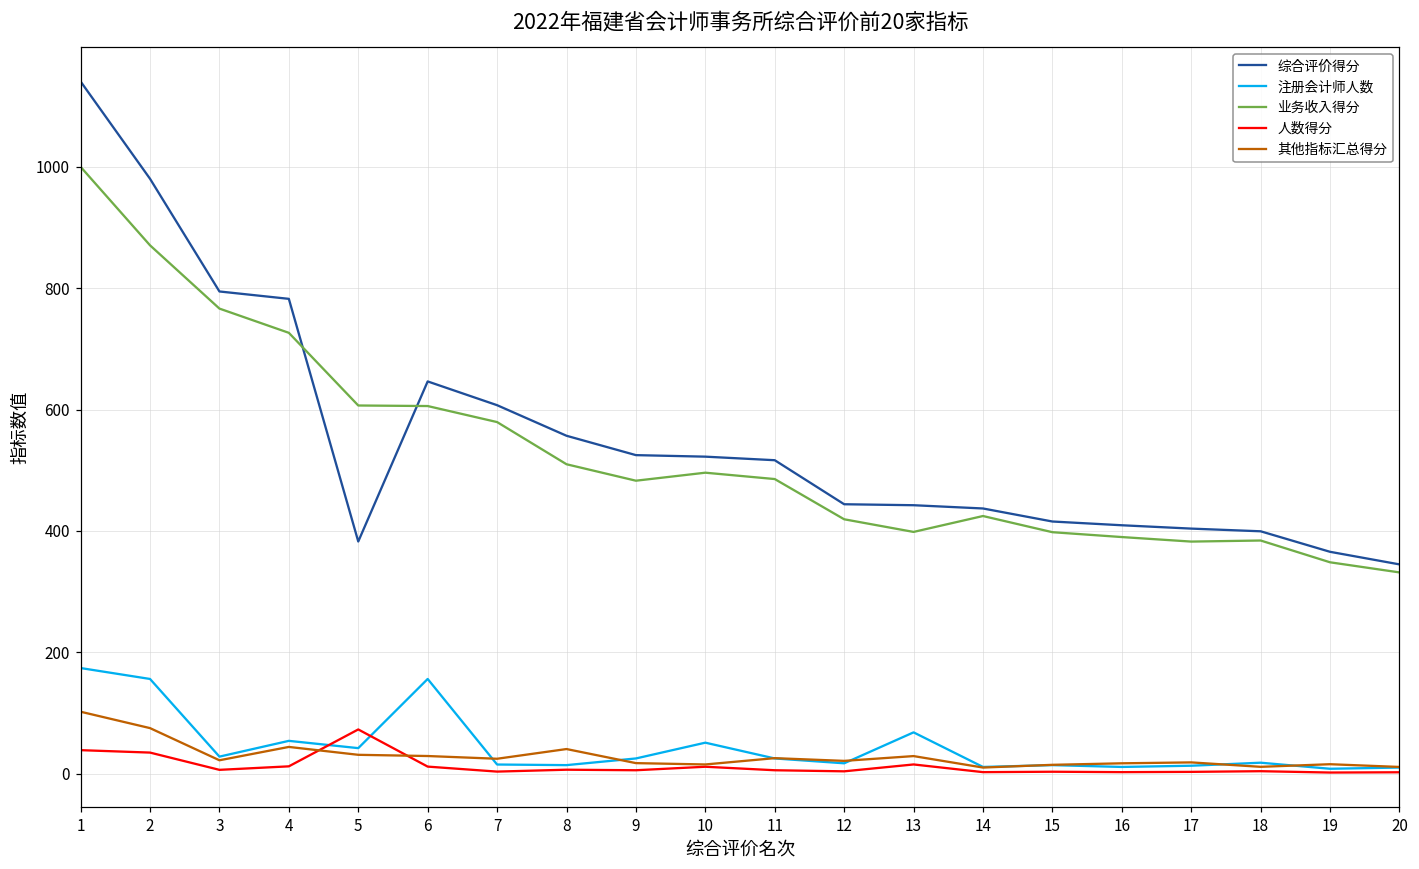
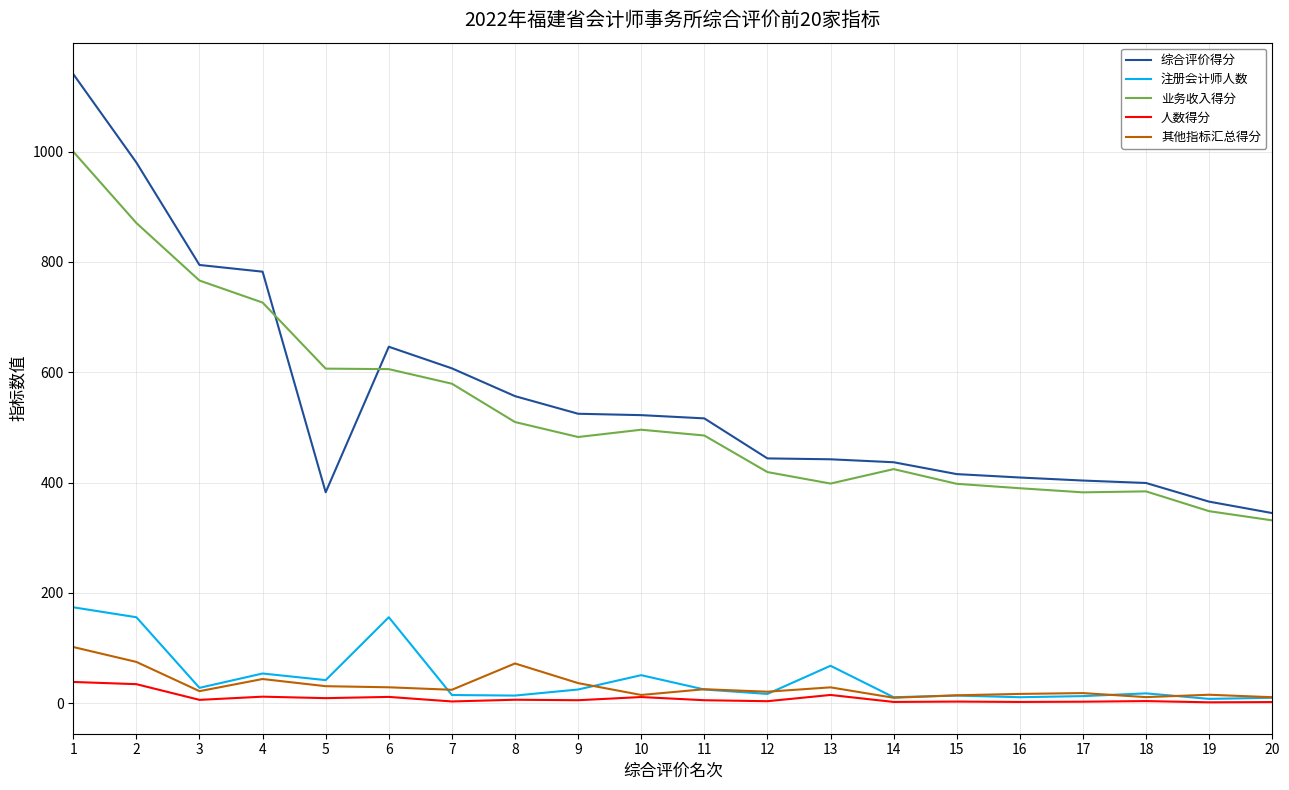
人数得分, 5: 70 -> 10
其他指标汇总得分, 8: 40 -> 70
其他指标汇总得分, 9: 20 -> 40
